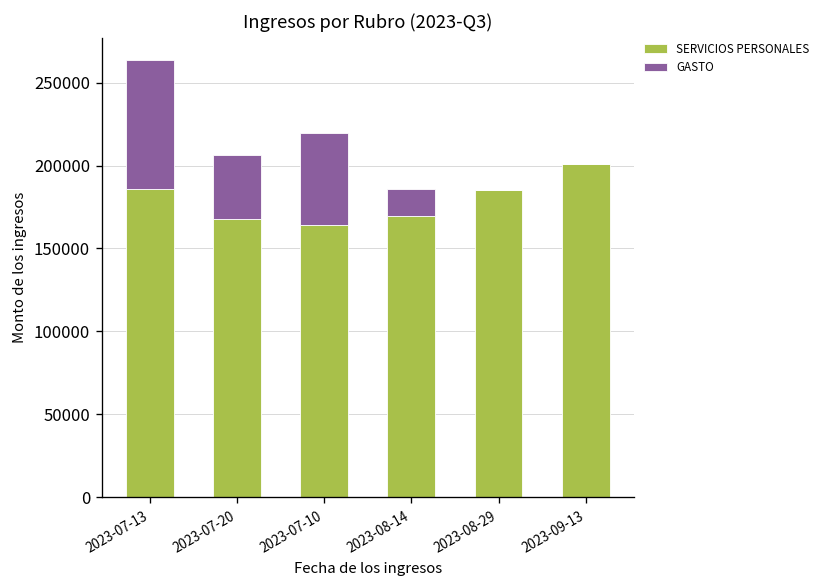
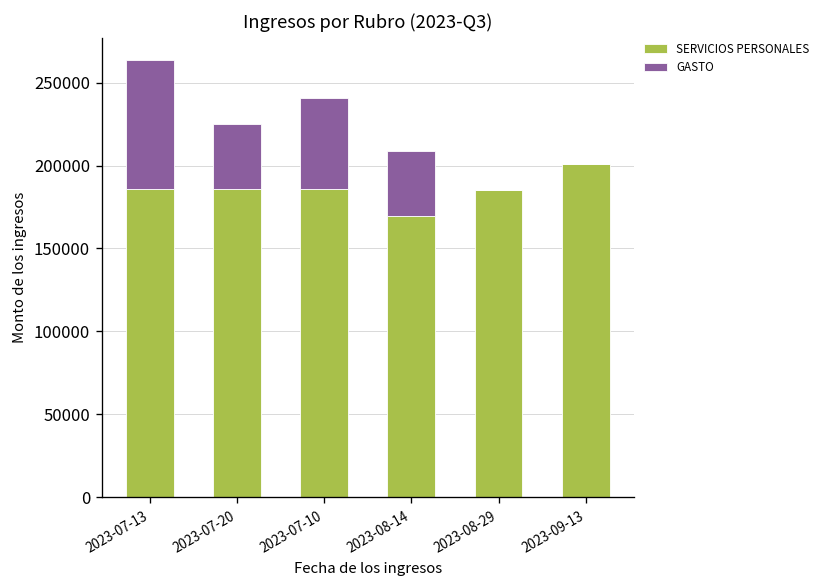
SERVICIOS PERSONALES, 2023-07-20: 167000 -> 186000
SERVICIOS PERSONALES, 2023-07-10: 164000 -> 186000
GASTO, 2023-08-14: 16000 -> 39000
